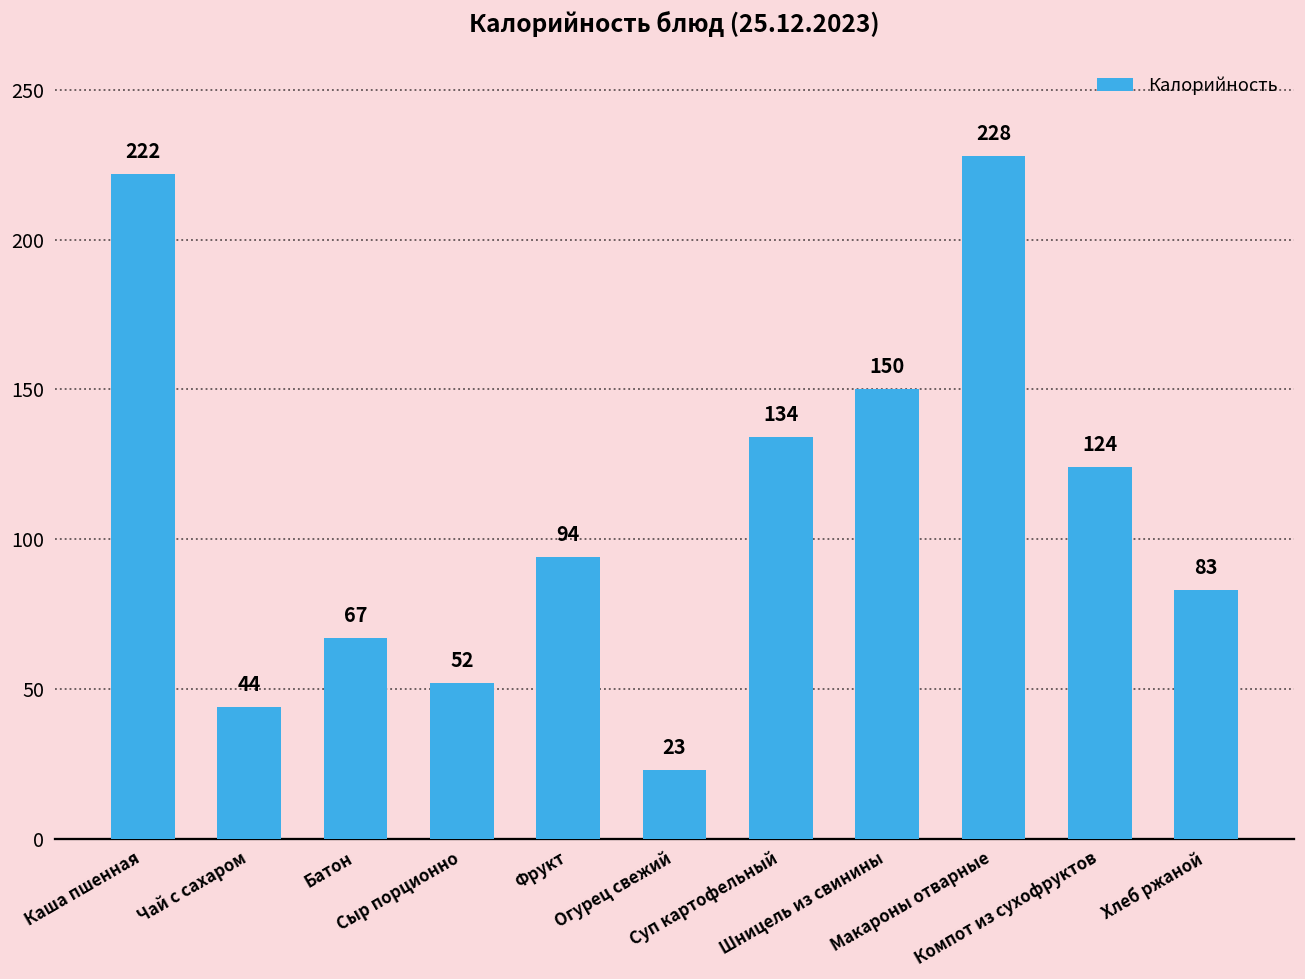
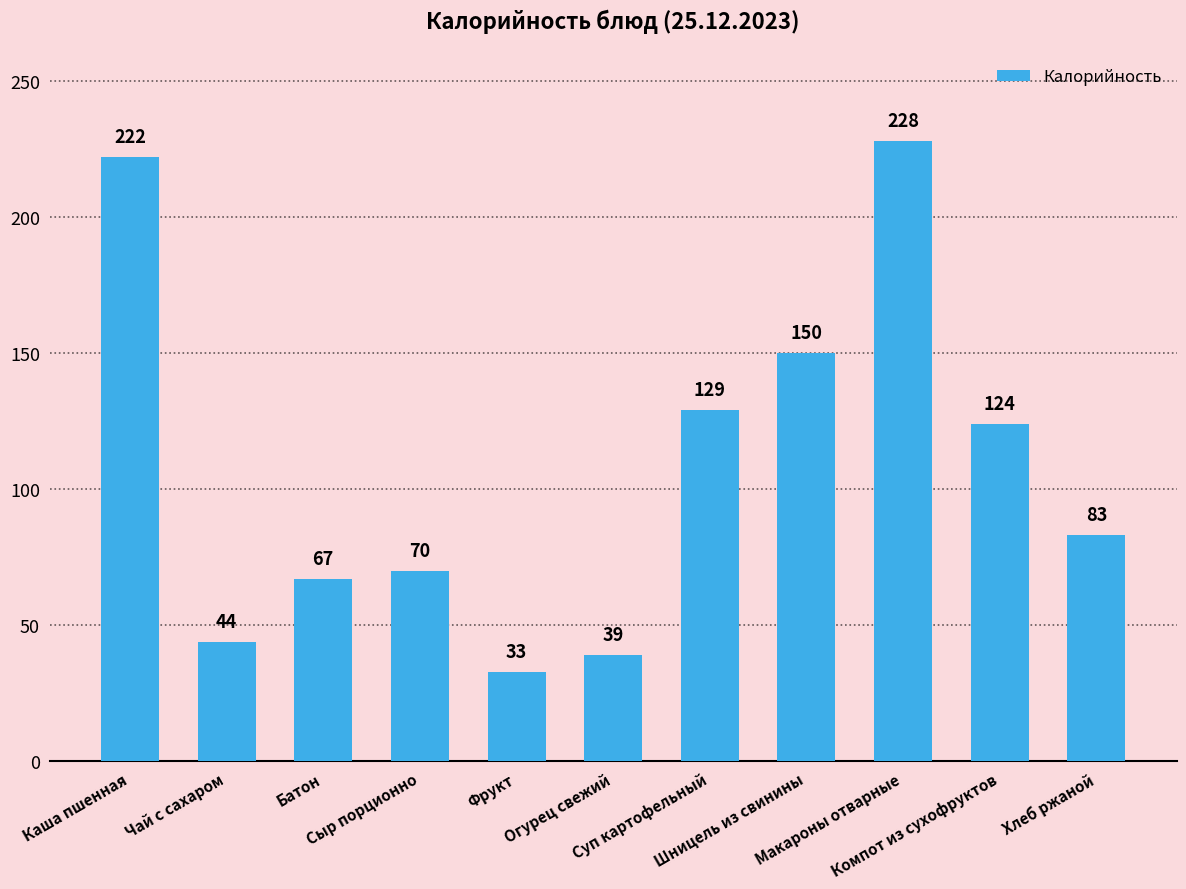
Сыр порционно: 52 -> 70
Фрукт: 94 -> 33
Огурец свежий: 23 -> 39
Суп картофельный: 134 -> 129
